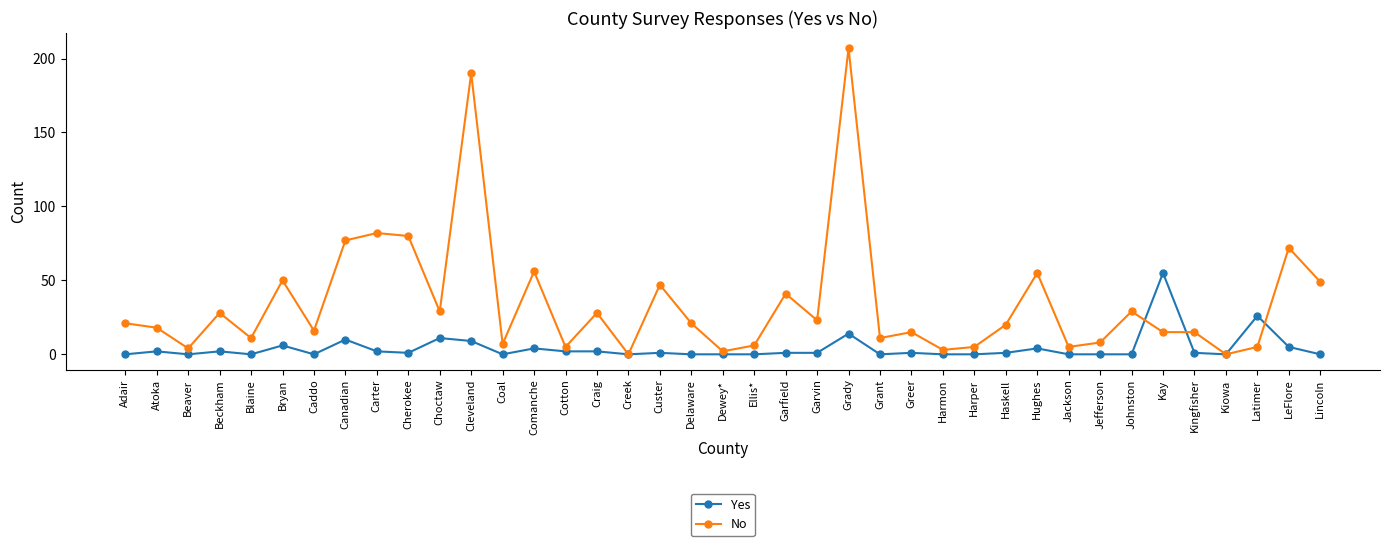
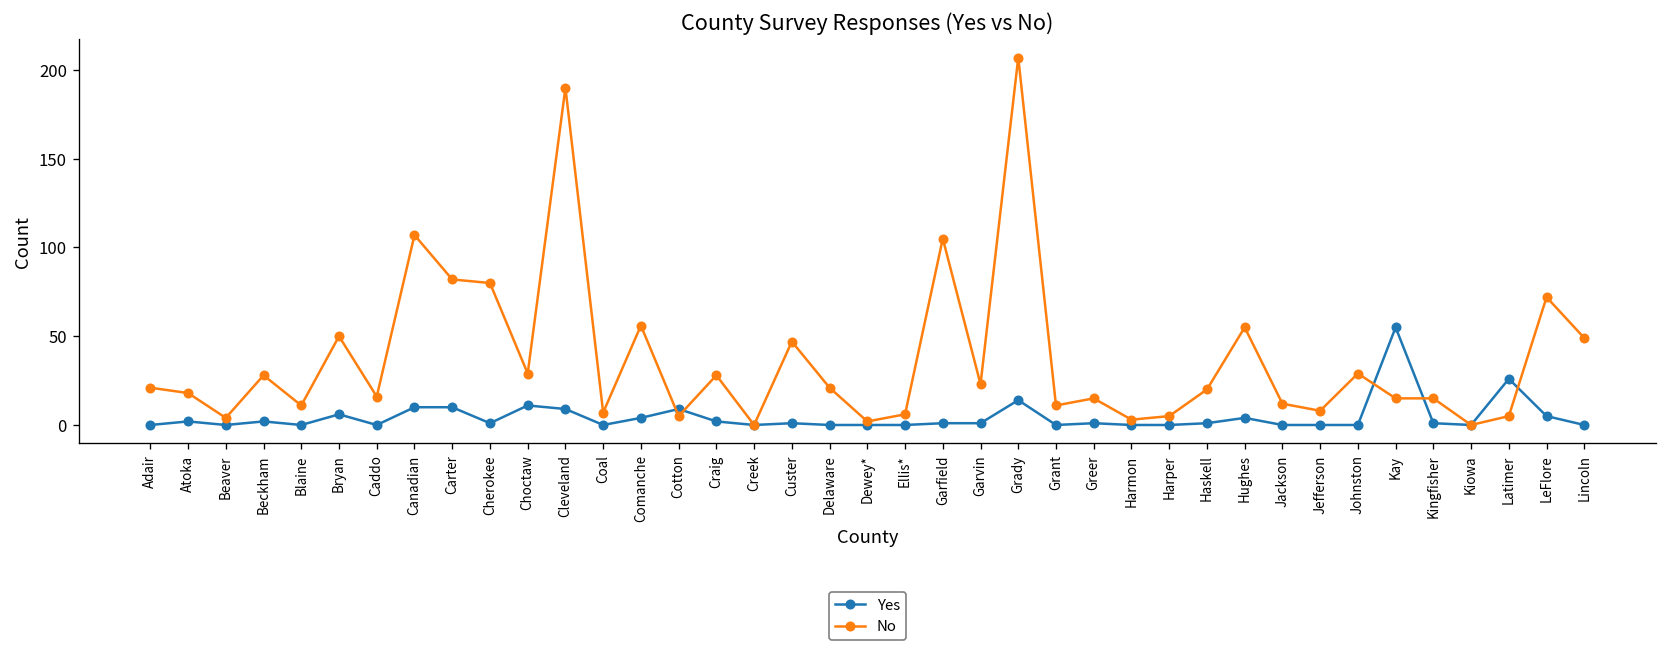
No, Canadian: 77 -> 107
Yes, Carter: 2 -> 10
Yes, Cotton: 2 -> 9
No, Garfield: 41 -> 105
No, Jackson: 5 -> 12
